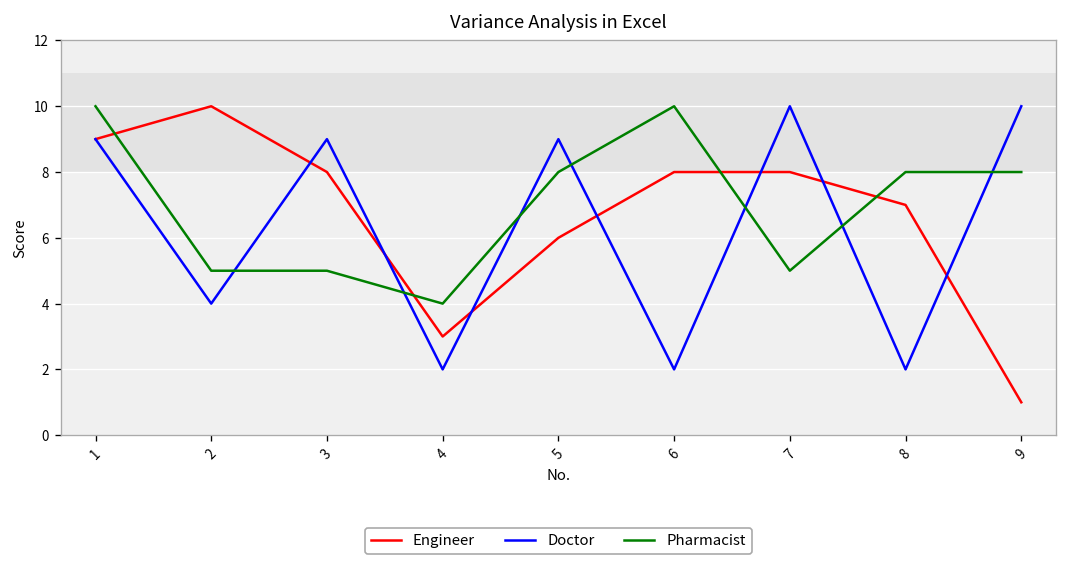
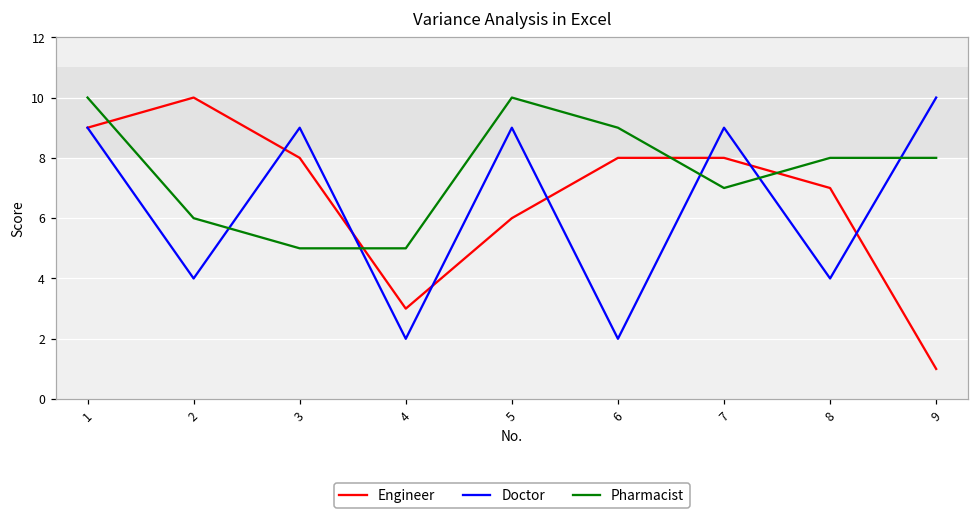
Pharmacist, 2: 5 -> 6
Pharmacist, 4: 4 -> 5
Pharmacist, 5: 8 -> 10
Pharmacist, 6: 10 -> 9
Doctor, 7: 10 -> 9
Pharmacist, 7: 5 -> 7
Doctor, 8: 2 -> 4
